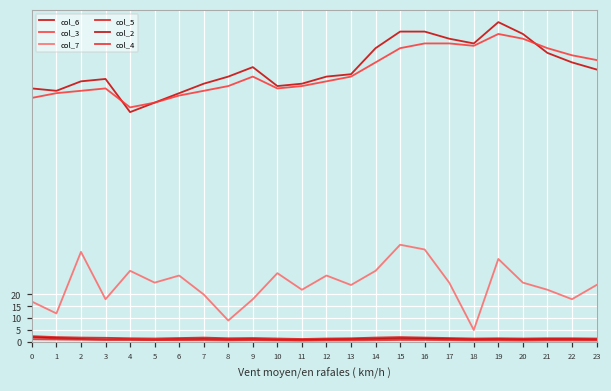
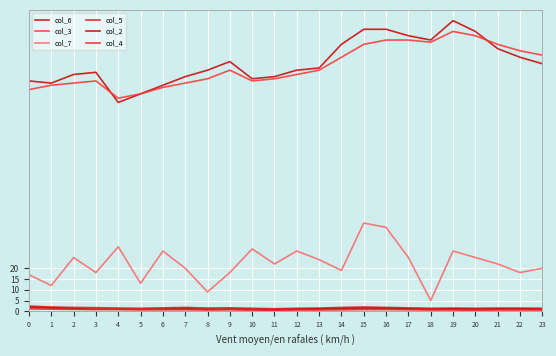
col_7, 2: 38 -> 25
col_7, 5: 25 -> 13
col_7, 14: 30 -> 19
col_7, 19: 35 -> 28
col_7, 23: 24 -> 20
